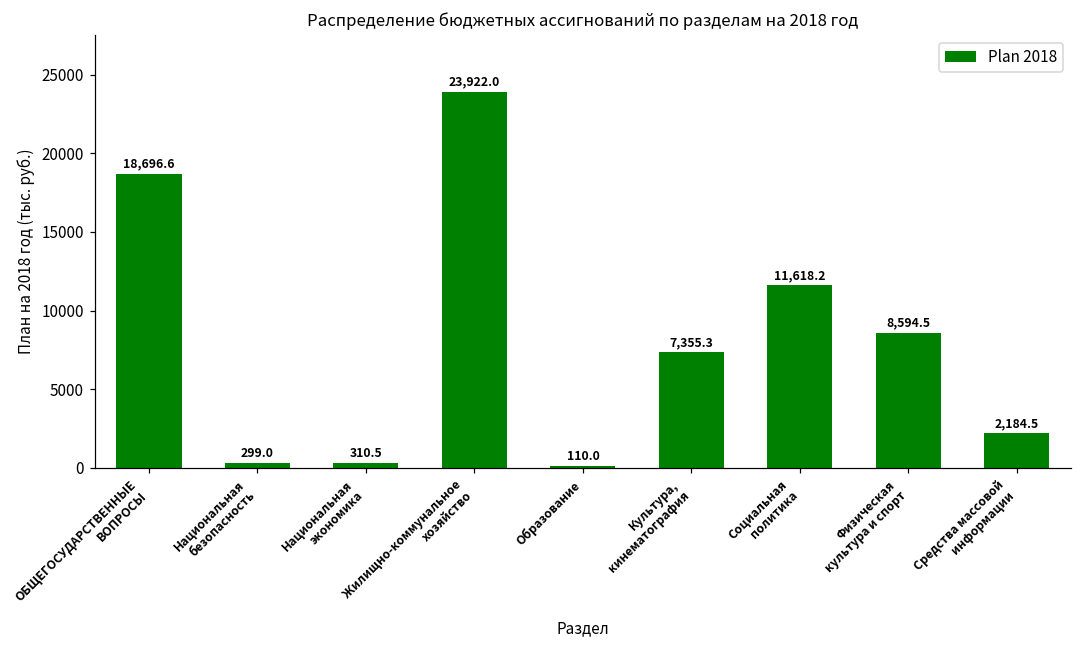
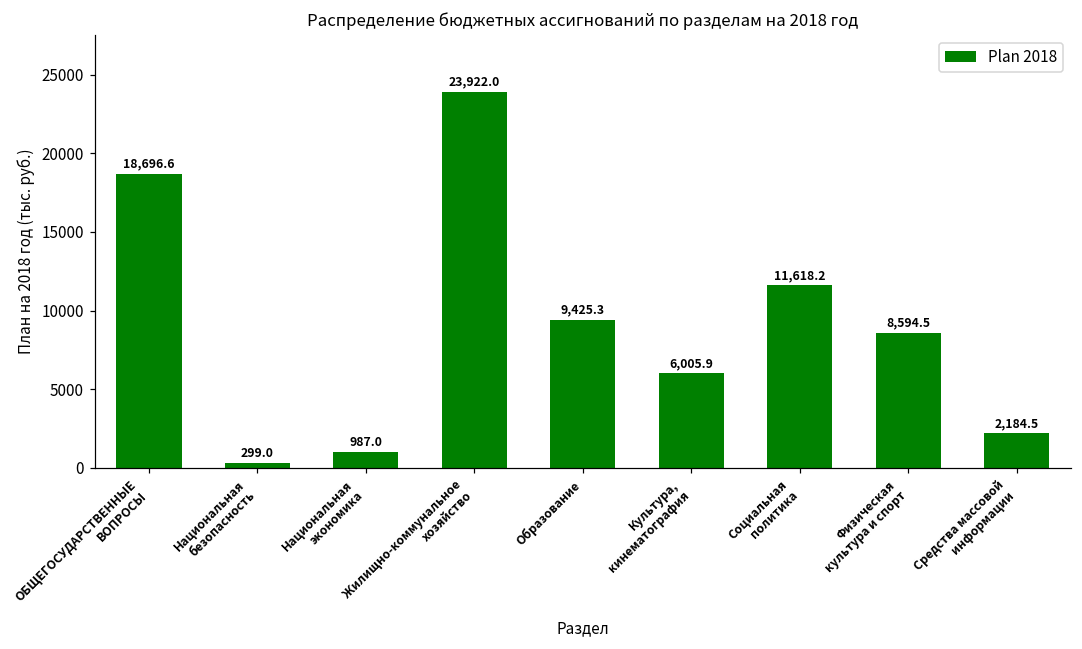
Национальная экономика: 310.5 -> 987.0
Образование: 110.0 -> 9,425.3
Культура, кинематография: 7,355.3 -> 6,005.9
